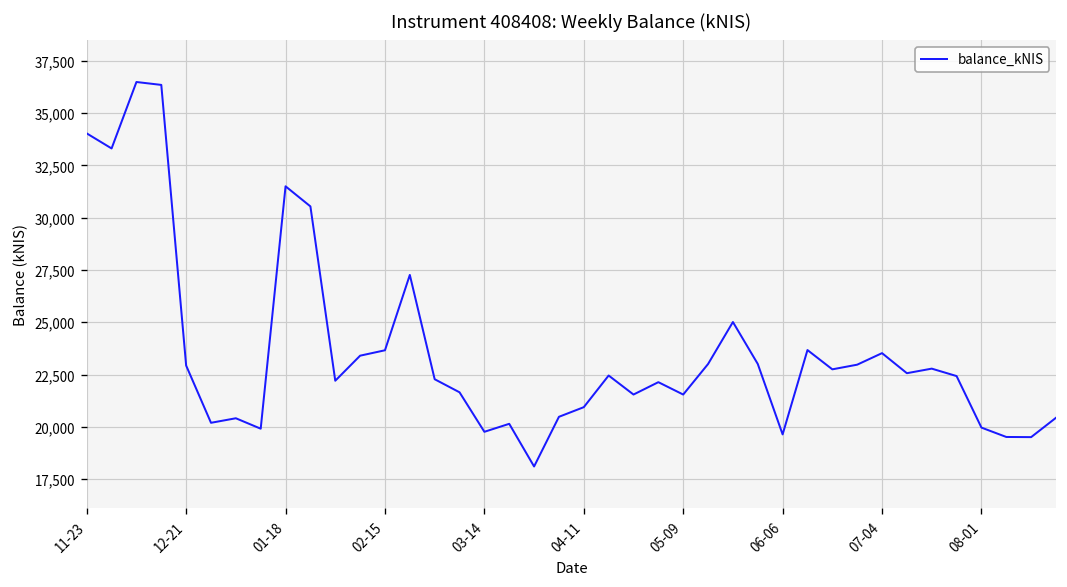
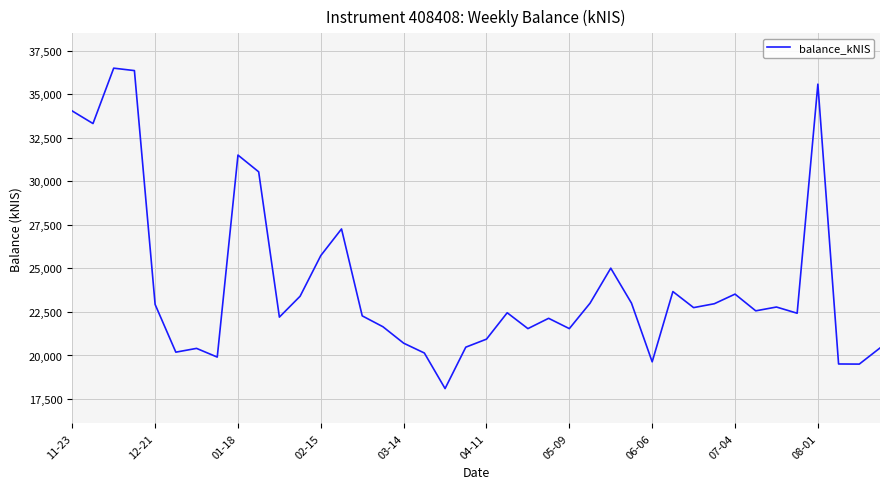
02-15: 23,700 -> 25,700
03-14: 19,800 -> 20,700
08-01: 20,000 -> 35,600
